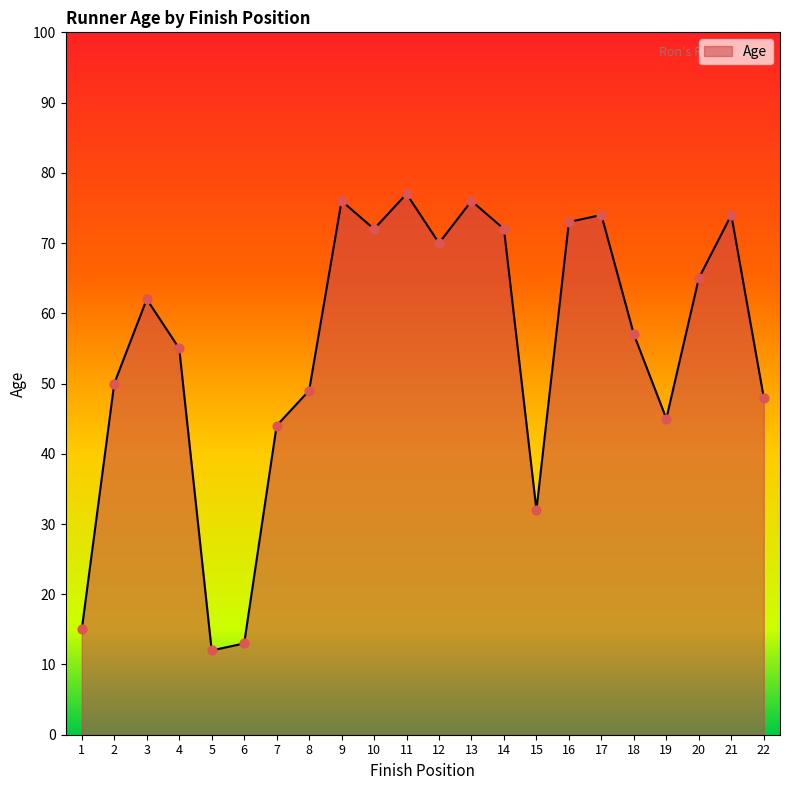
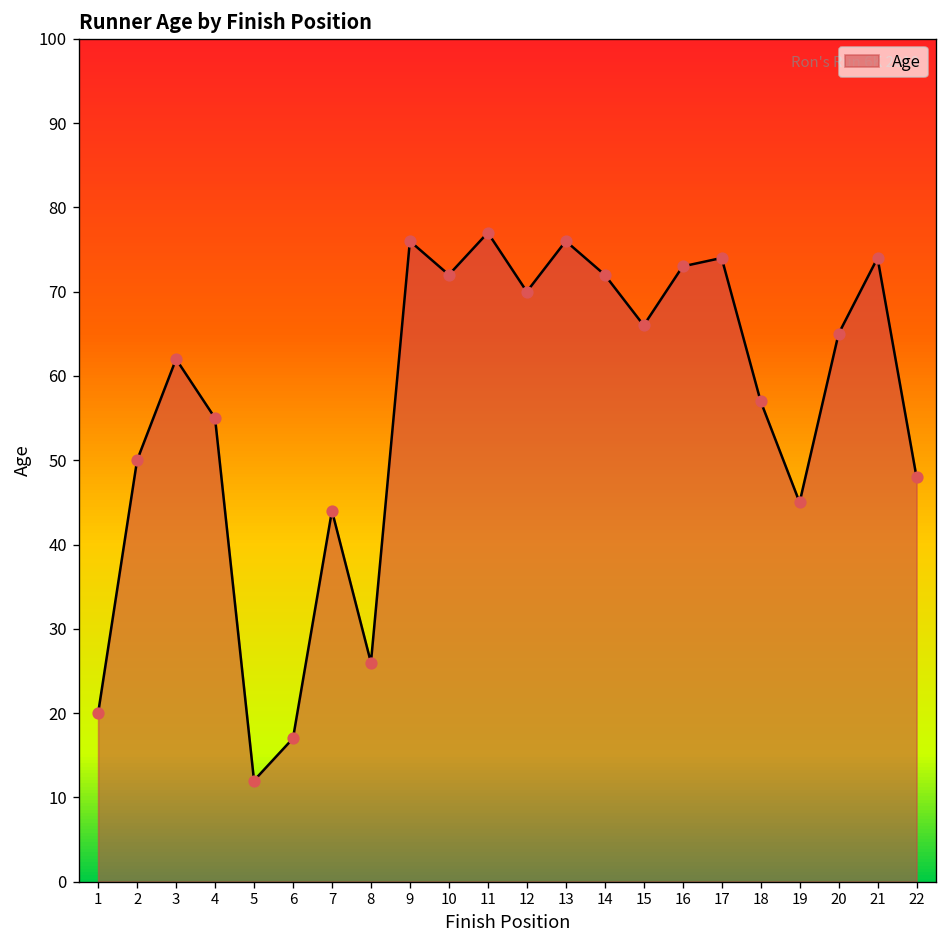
1: 15 -> 20
6: 13 -> 17
8: 49 -> 26
15: 32 -> 66
